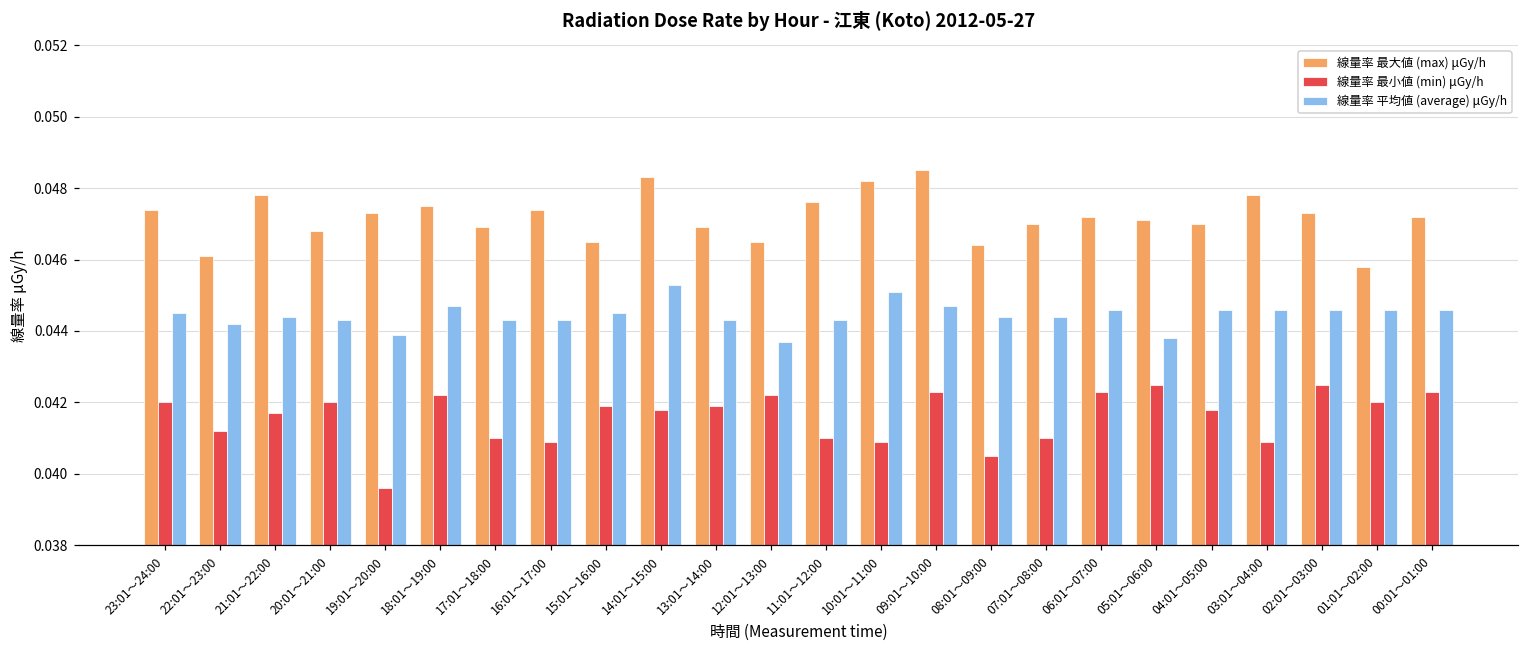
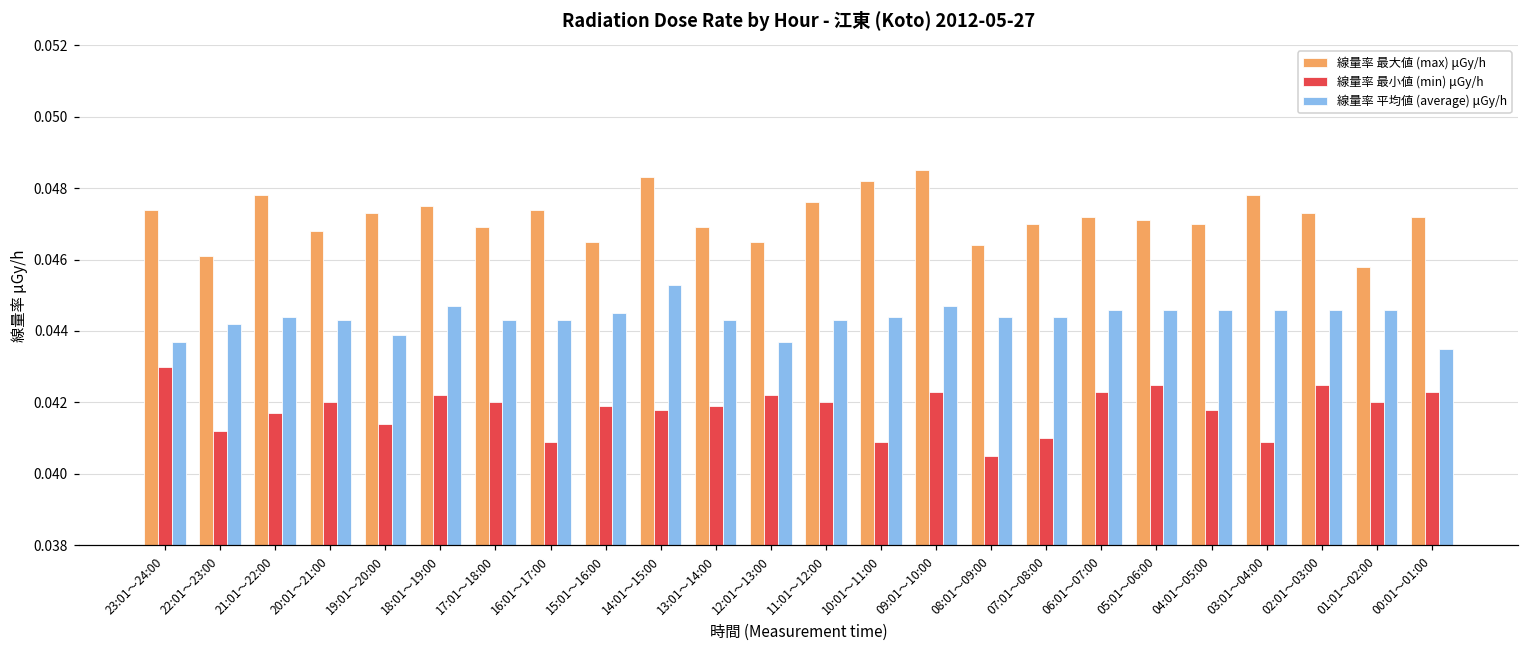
線量率 最小値 (min) μGy/h, 23:01～24:00: 0.042 -> 0.043
線量率 平均値 (average) μGy/h, 23:01～24:00: 0.0445 -> 0.0437
線量率 最小値 (min) μGy/h, 19:01～20:00: 0.0396 -> 0.0414
線量率 最小値 (min) μGy/h, 17:01～18:00: 0.041 -> 0.042
線量率 最小値 (min) μGy/h, 11:01～12:00: 0.041 -> 0.042
線量率 平均値 (average) μGy/h, 10:01～11:00: 0.0451 -> 0.0444
線量率 平均値 (average) μGy/h, 05:01～06:00: 0.0438 -> 0.0446
線量率 平均値 (average) μGy/h, 00:01～01:00: 0.0446 -> 0.0435
